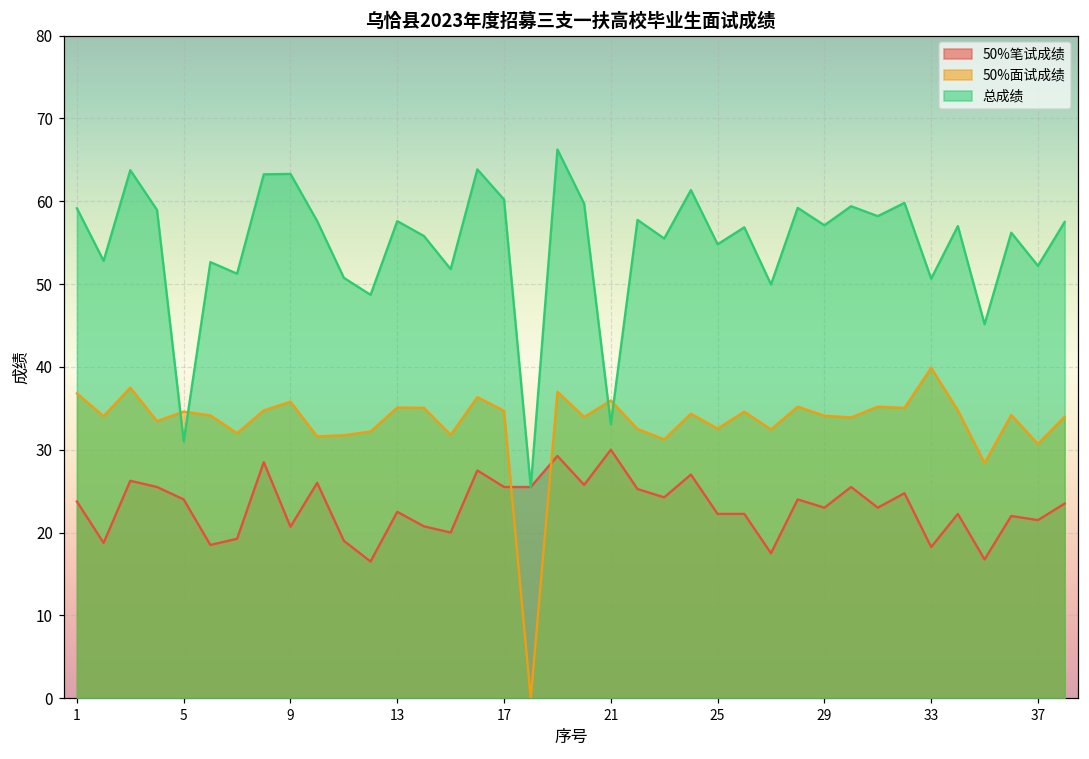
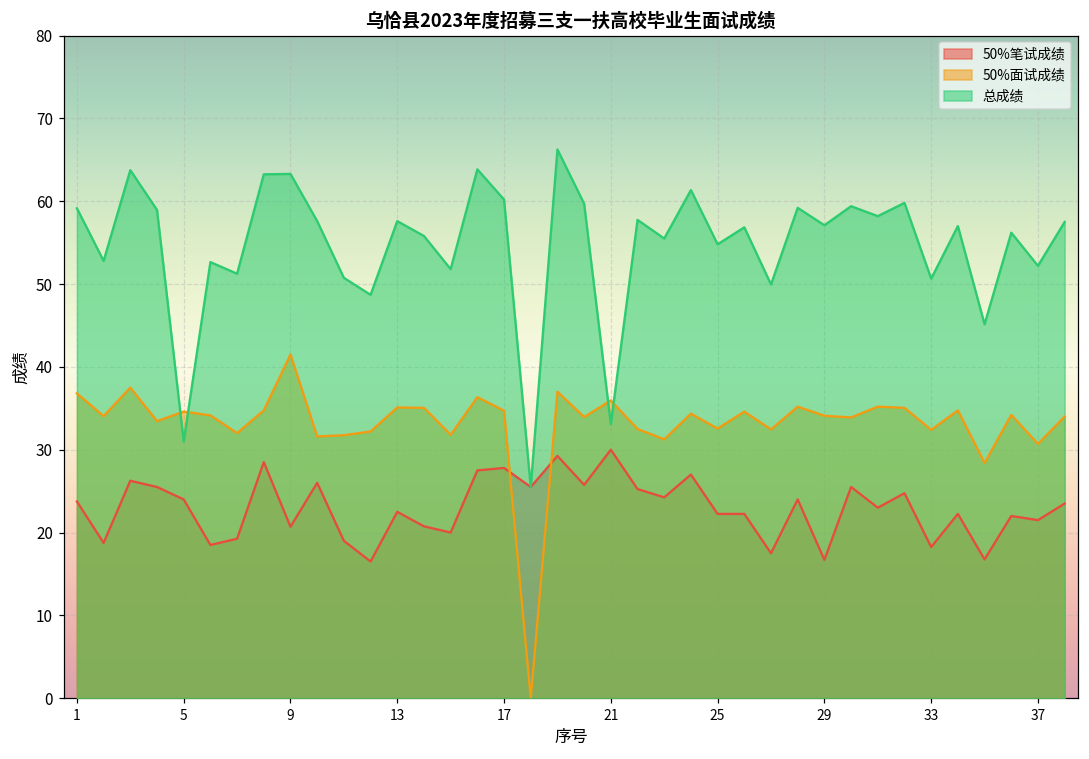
50%面试成绩, 9: 36 -> 42
50%笔试成绩, 17: 26 -> 28
50%笔试成绩, 29: 23 -> 17
50%面试成绩, 33: 40 -> 32
